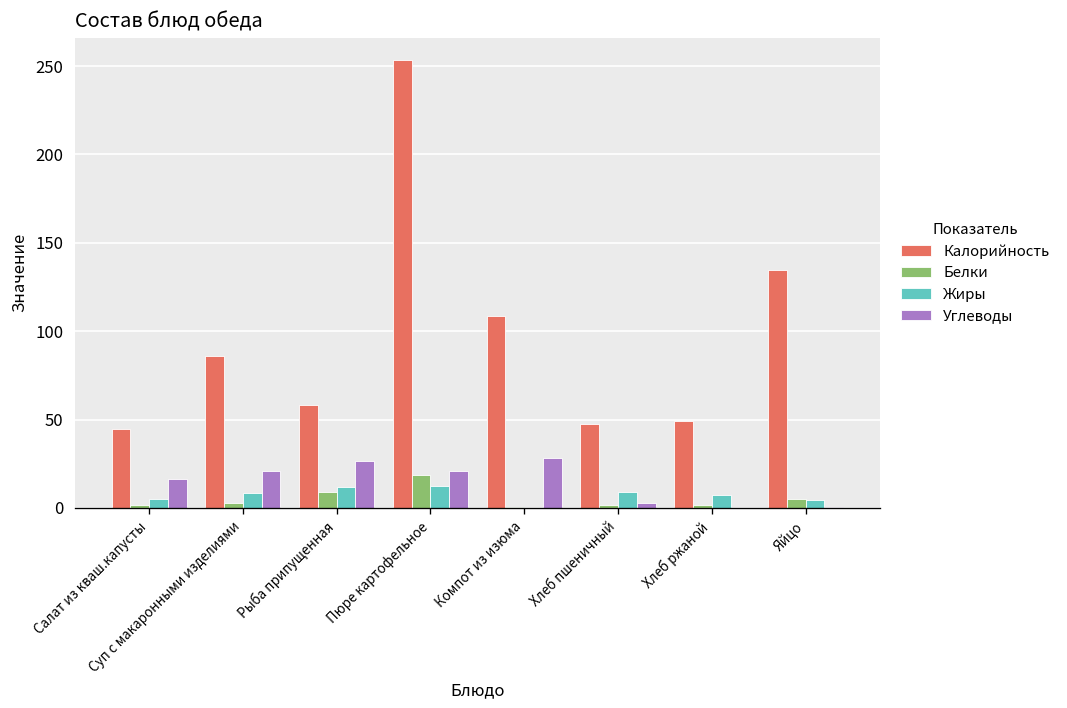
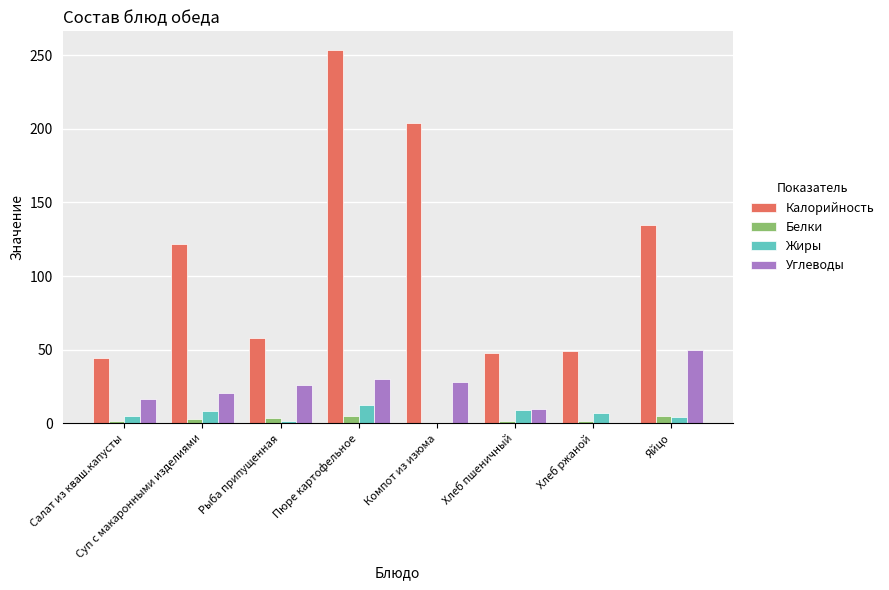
Калорийность, Суп с макаронными изделиями: 86 -> 122
Белки, Рыба припущенная: 9 -> 3
Жиры, Рыба припущенная: 12 -> 2
Белки, Пюре картофельное: 19 -> 5
Углеводы, Пюре картофельное: 21 -> 30
Калорийность, Компот из изюма: 109 -> 204
Углеводы, Хлеб пшеничный: 3 -> 10
Углеводы, Яйцо: 0 -> 49
